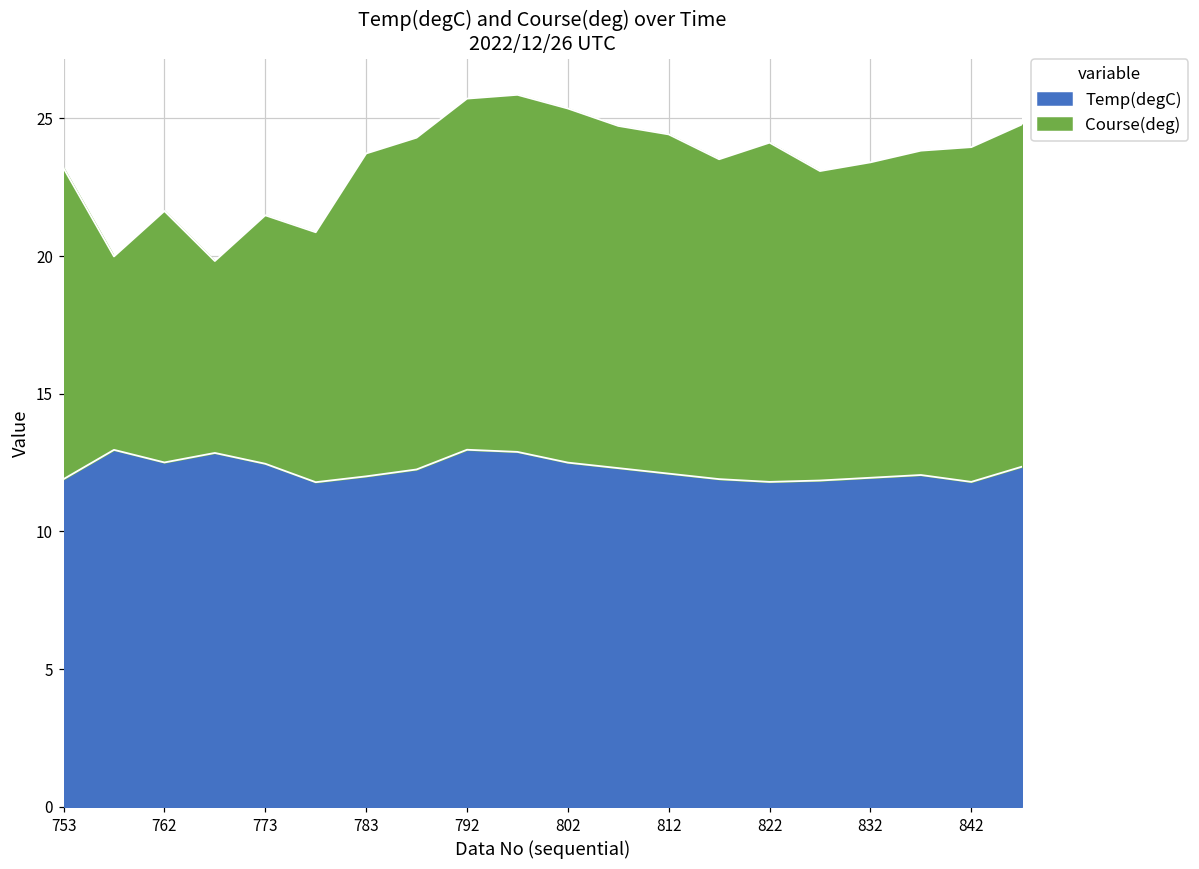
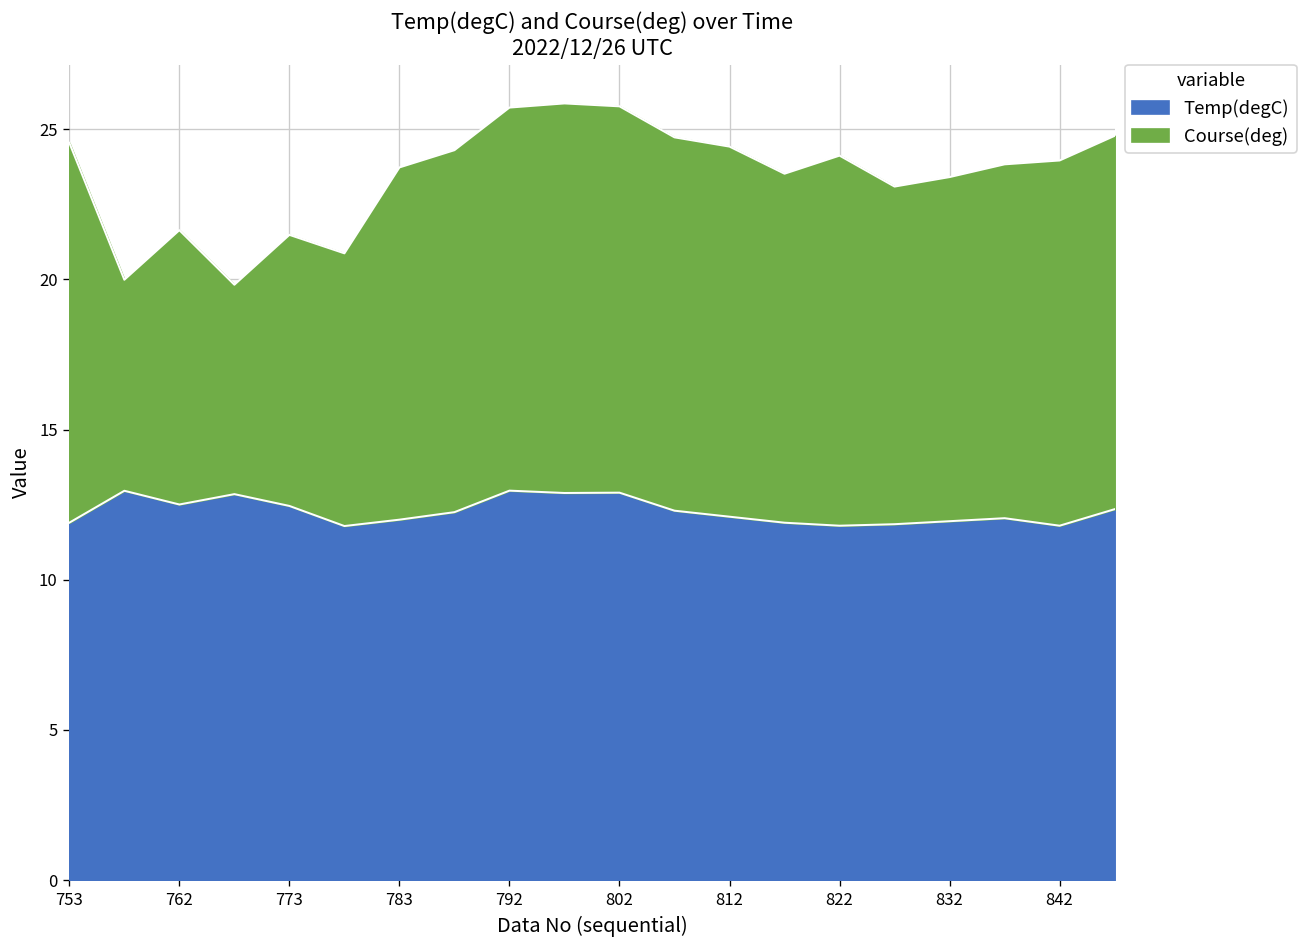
Course(deg), 753: 11.3 -> 12.6
Temp(degC), 802: 12.5 -> 12.9
